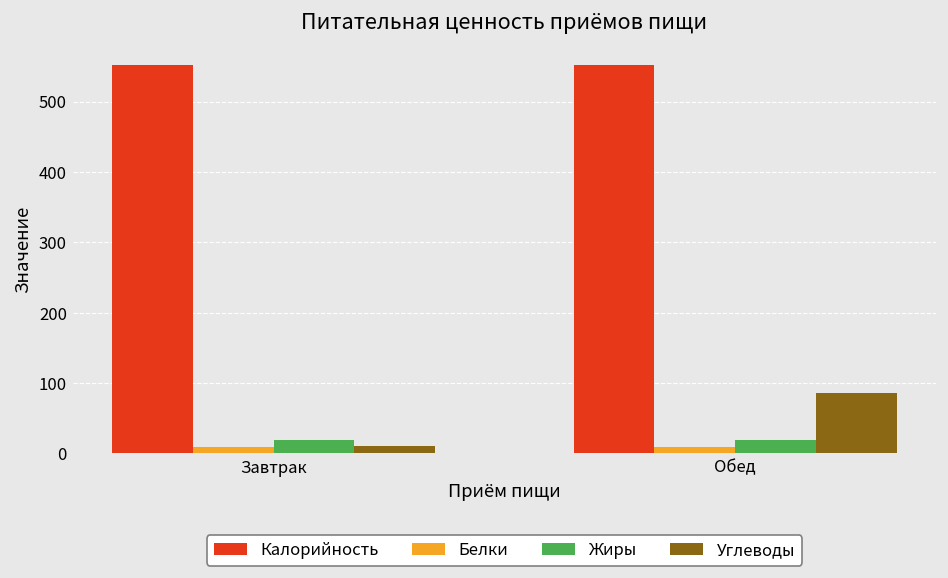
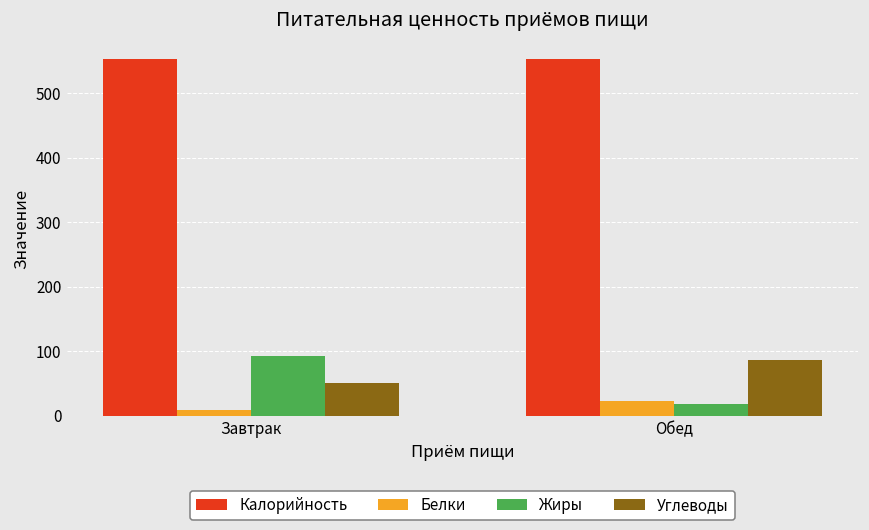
Жиры, Завтрак: 20 -> 90
Углеводы, Завтрак: 10 -> 50
Белки, Обед: 10 -> 20
